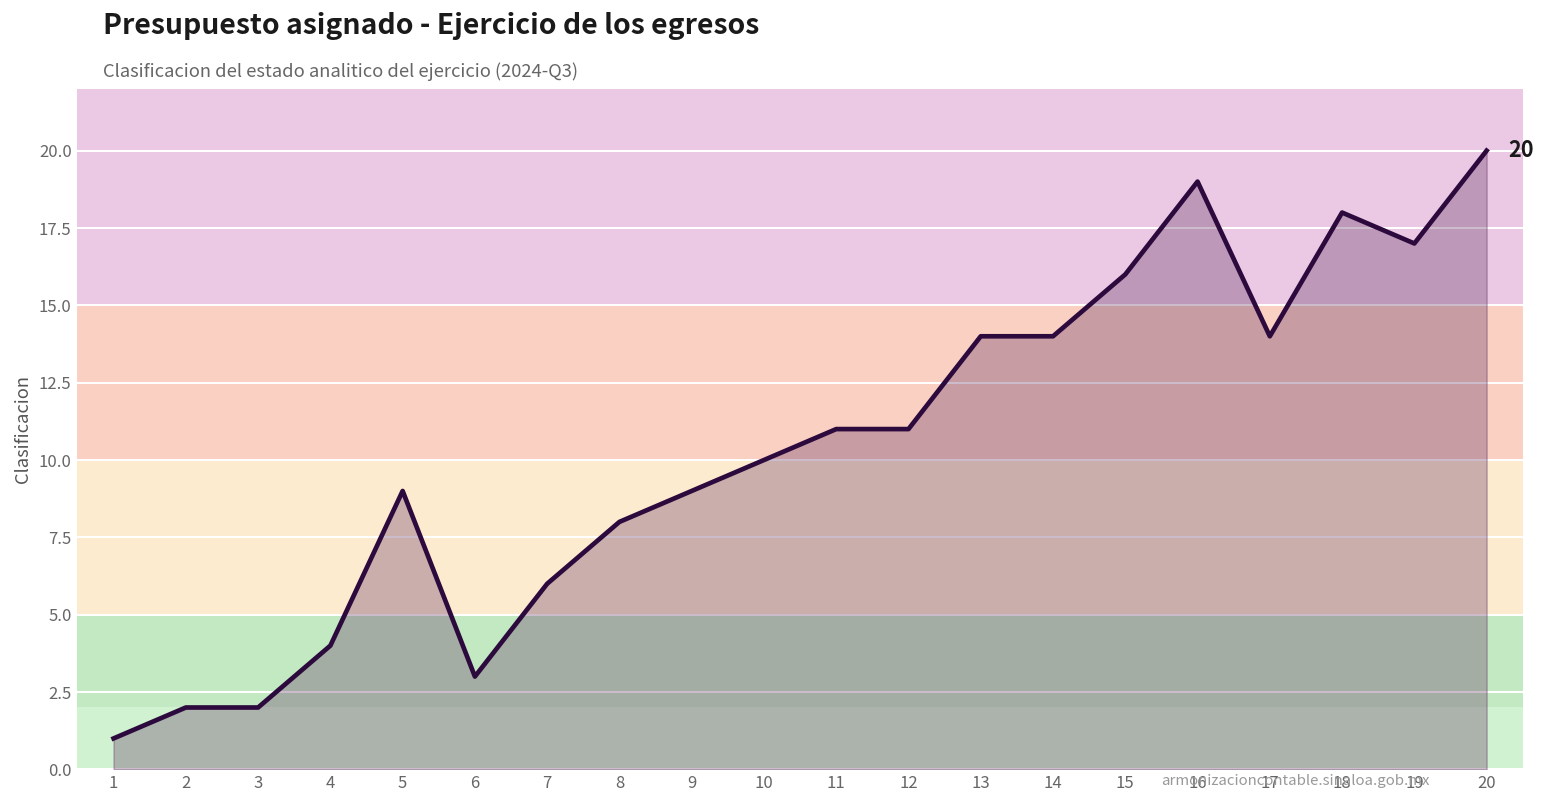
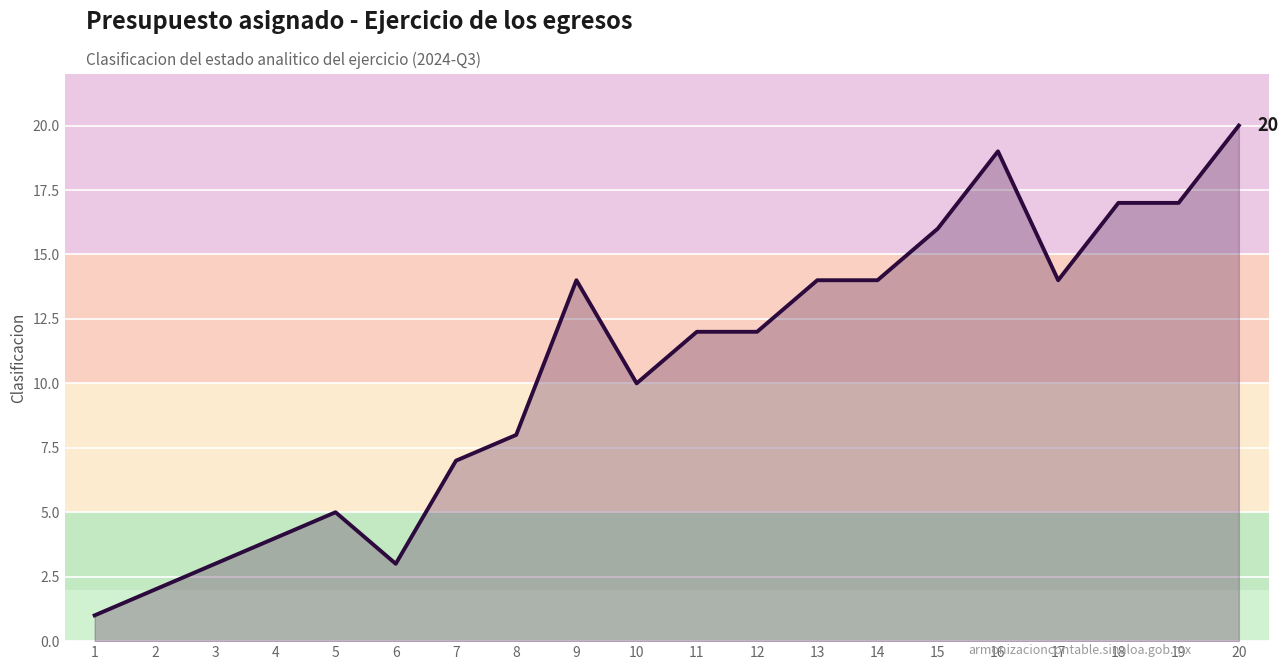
3: 2 -> 3
5: 9 -> 5
7: 6 -> 7
9: 9 -> 14
11: 11 -> 12
12: 11 -> 12
18: 18 -> 17
